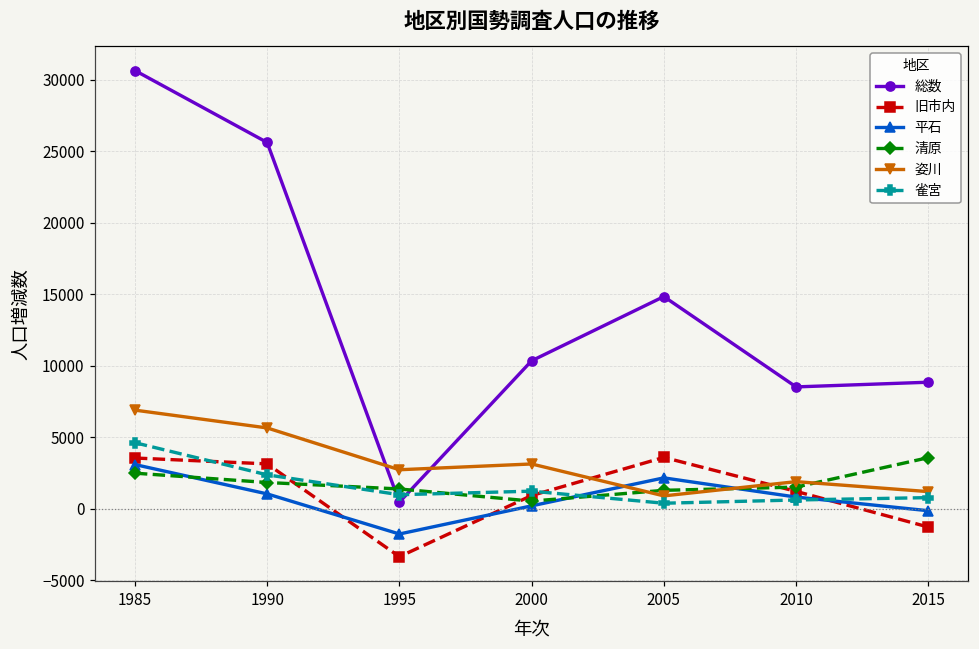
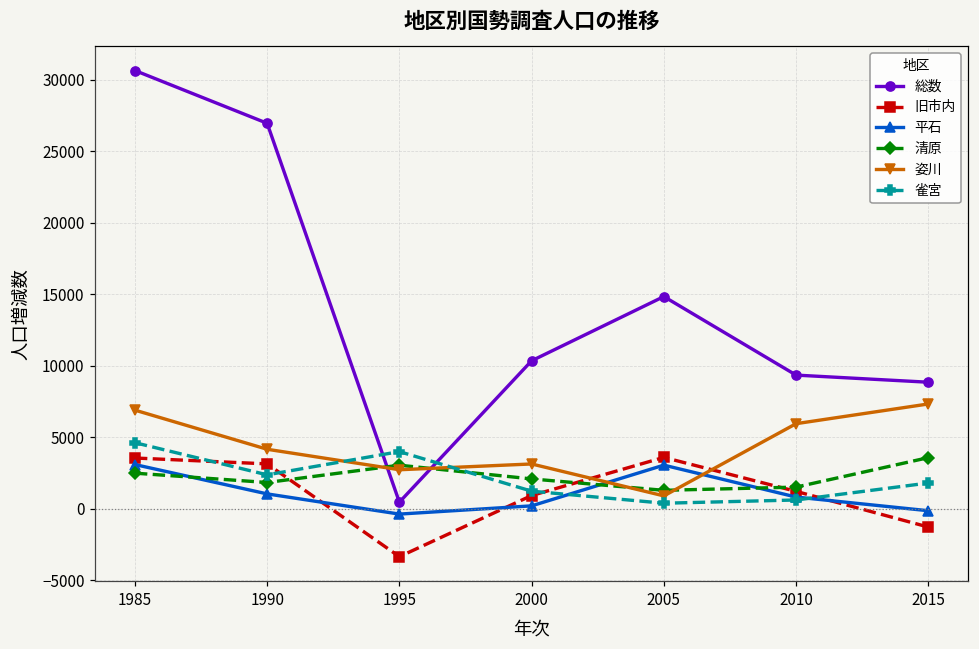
総数, 1990: 25600 -> 27000
姿川, 1990: 5600 -> 4200
平石, 1995: -1800 -> -400
清原, 1995: 1400 -> 3000
雀宮, 1995: 1000 -> 4000
清原, 2000: 500 -> 2100
平石, 2005: 2200 -> 3000
総数, 2010: 8500 -> 9300
姿川, 2010: 1900 -> 5900
姿川, 2015: 1200 -> 7300
雀宮, 2015: 800 -> 1800
